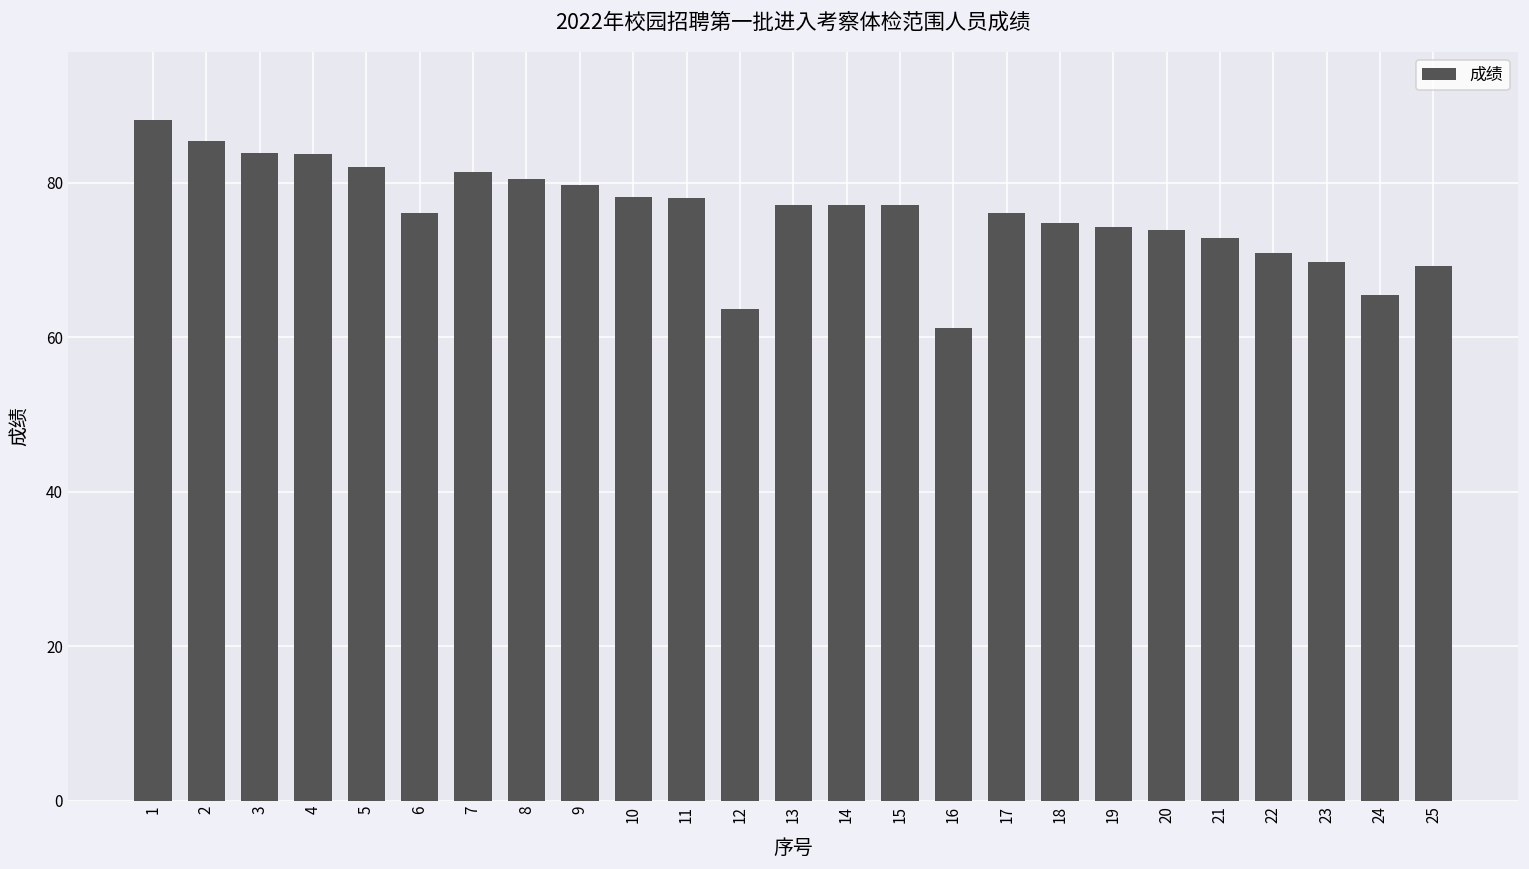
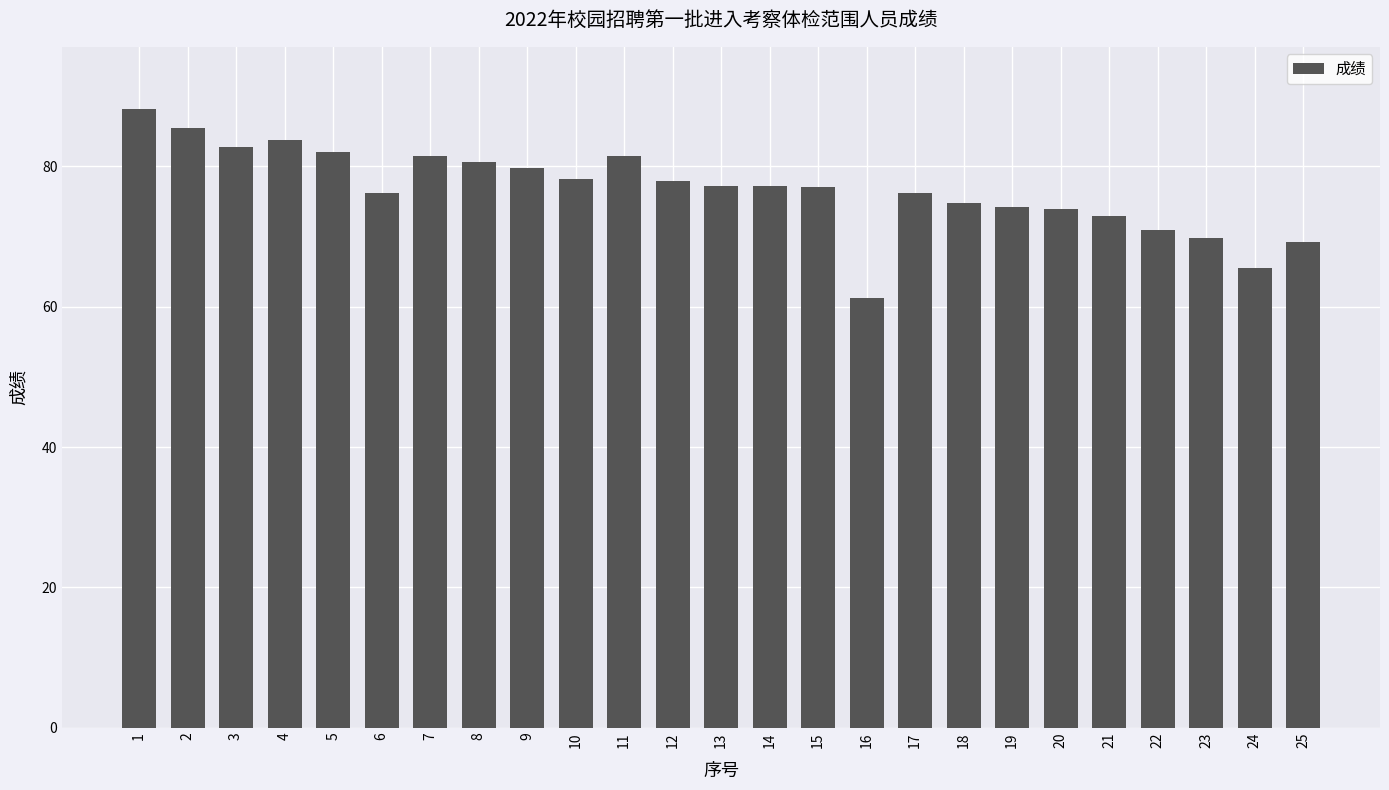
3: 84 -> 83
11: 78 -> 81
12: 64 -> 78
